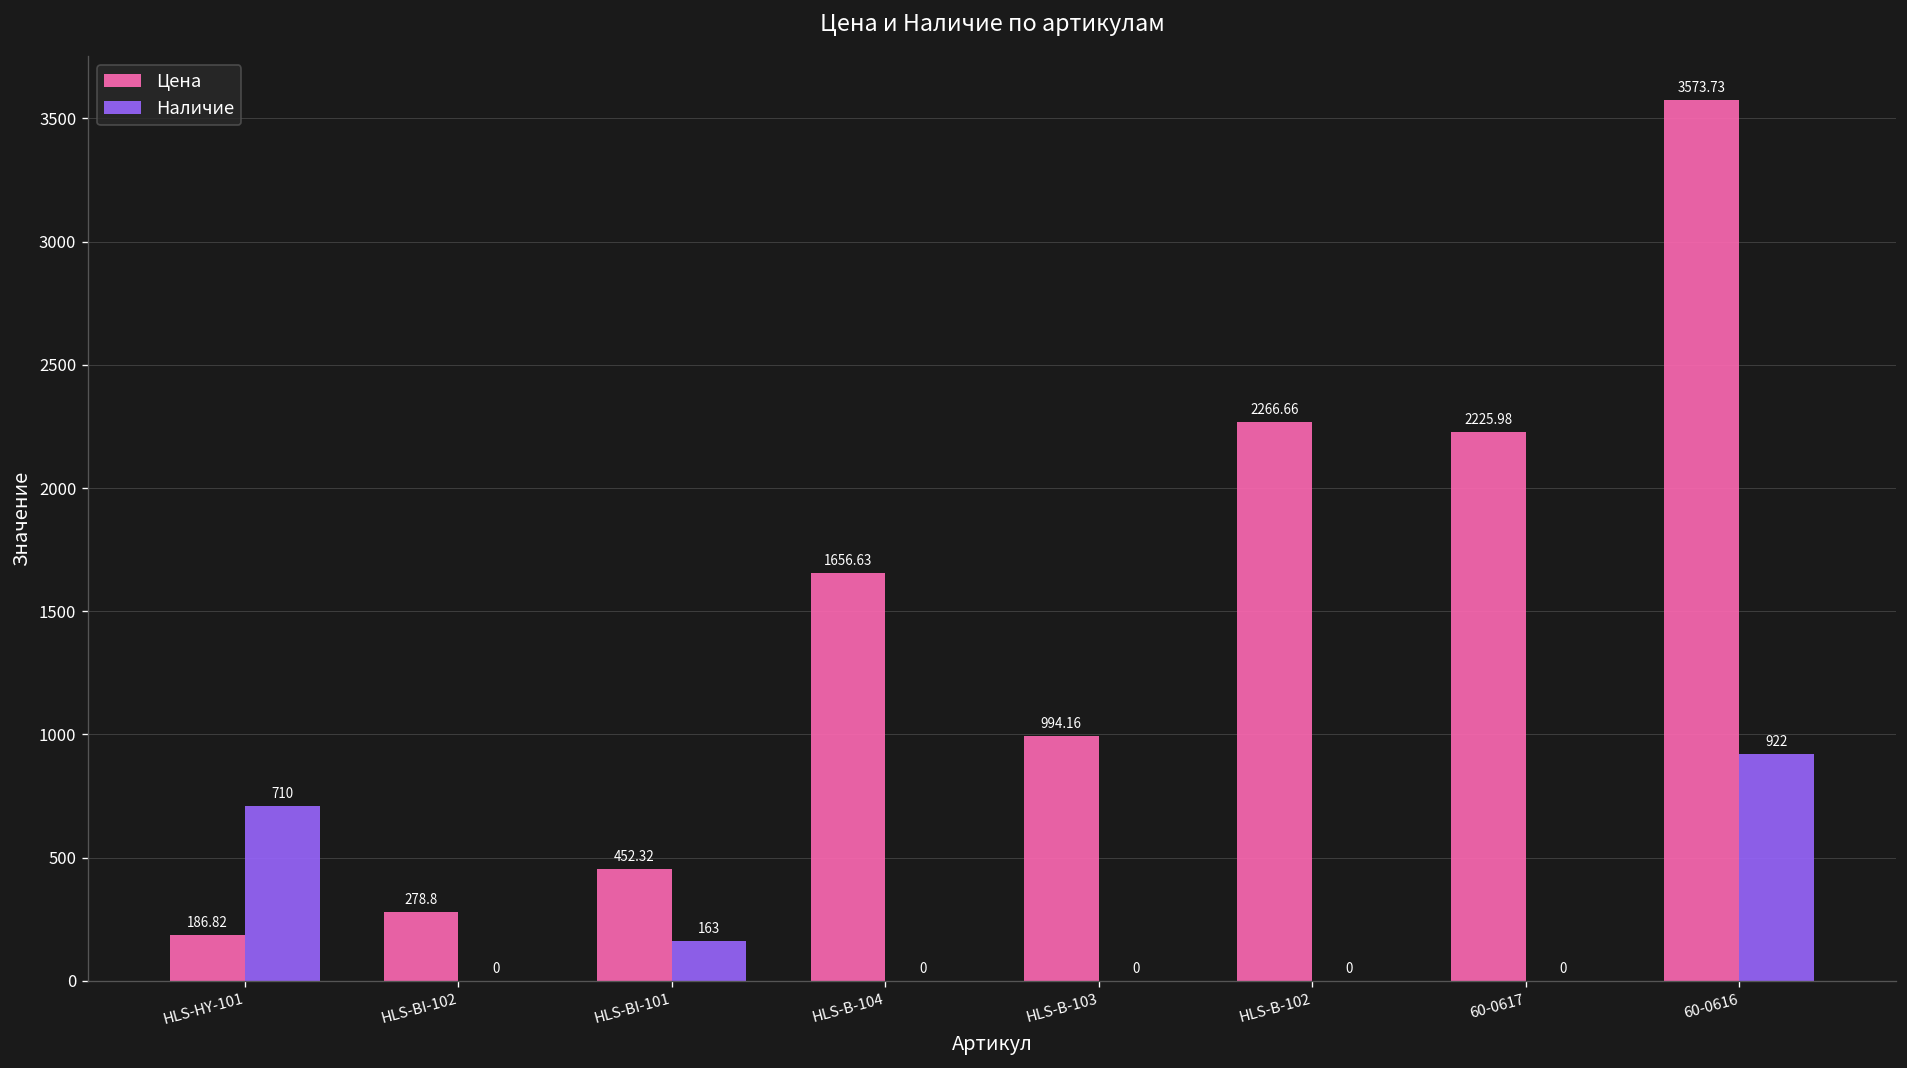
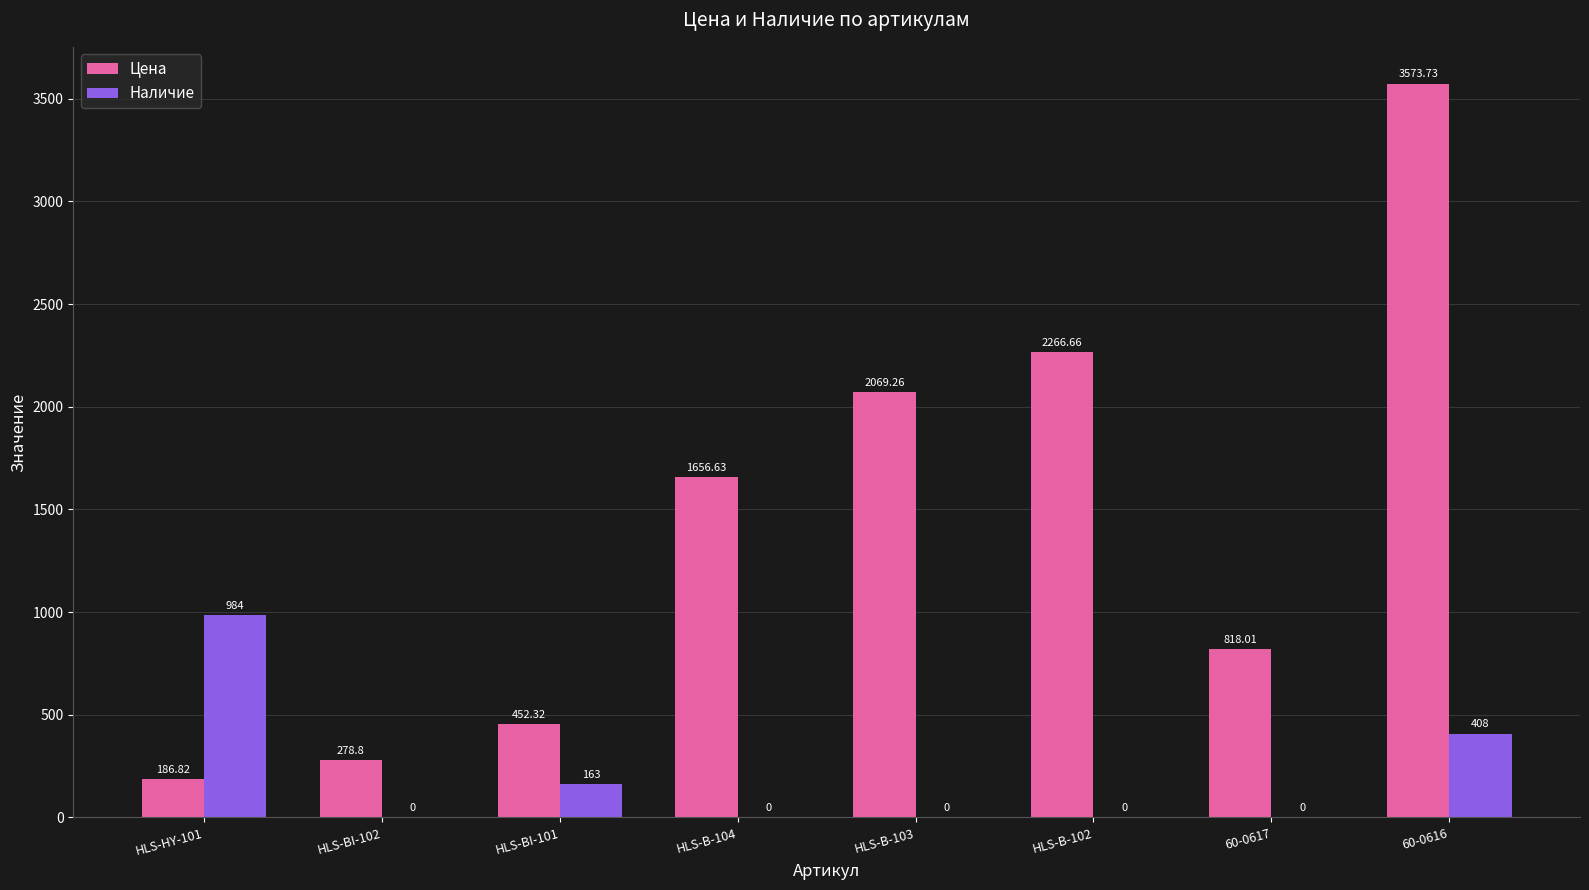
Наличие, HLS-HY-101: 710 -> 984
Цена, HLS-B-103: 994.16 -> 2069.26
Цена, 60-0617: 2225.98 -> 818.01
Наличие, 60-0616: 922 -> 408
